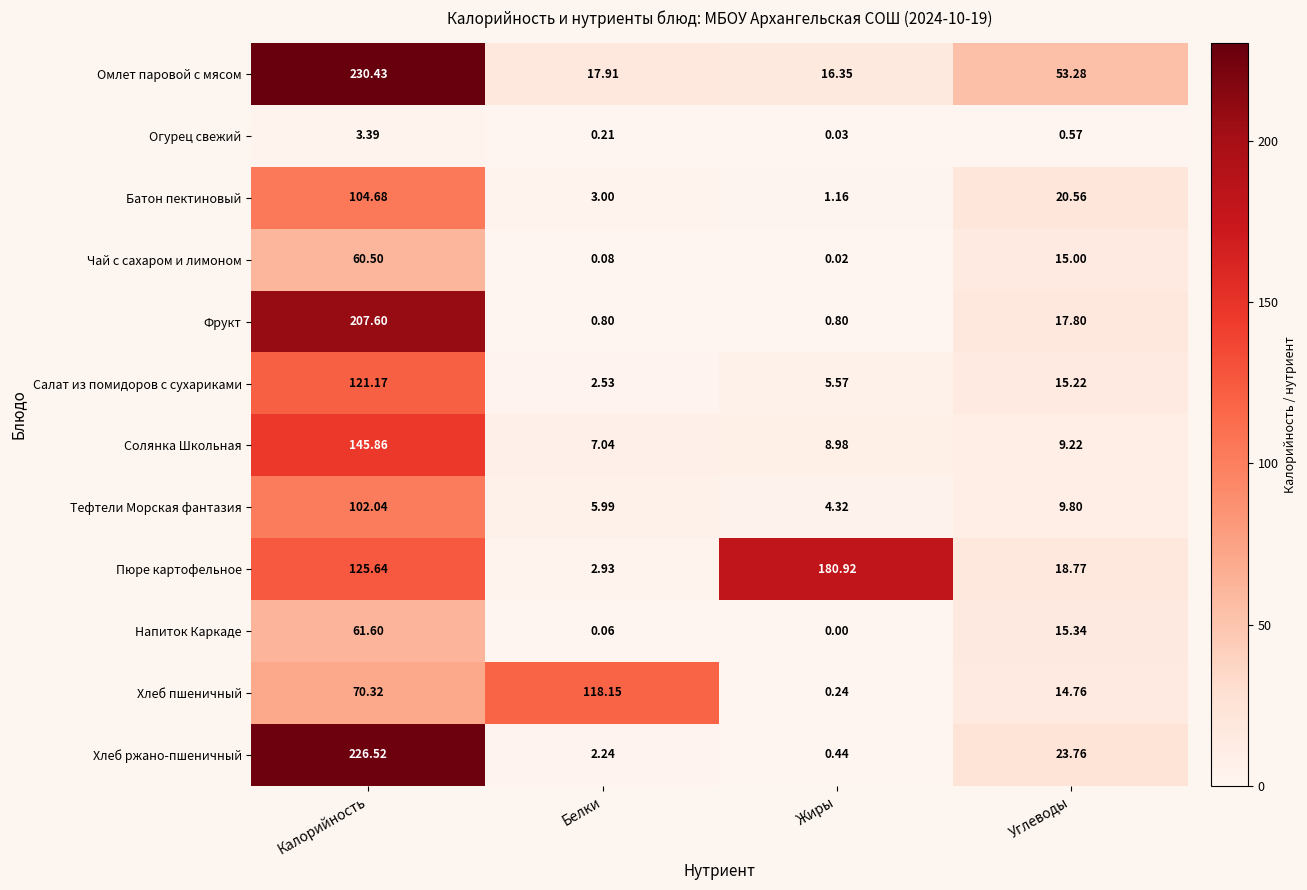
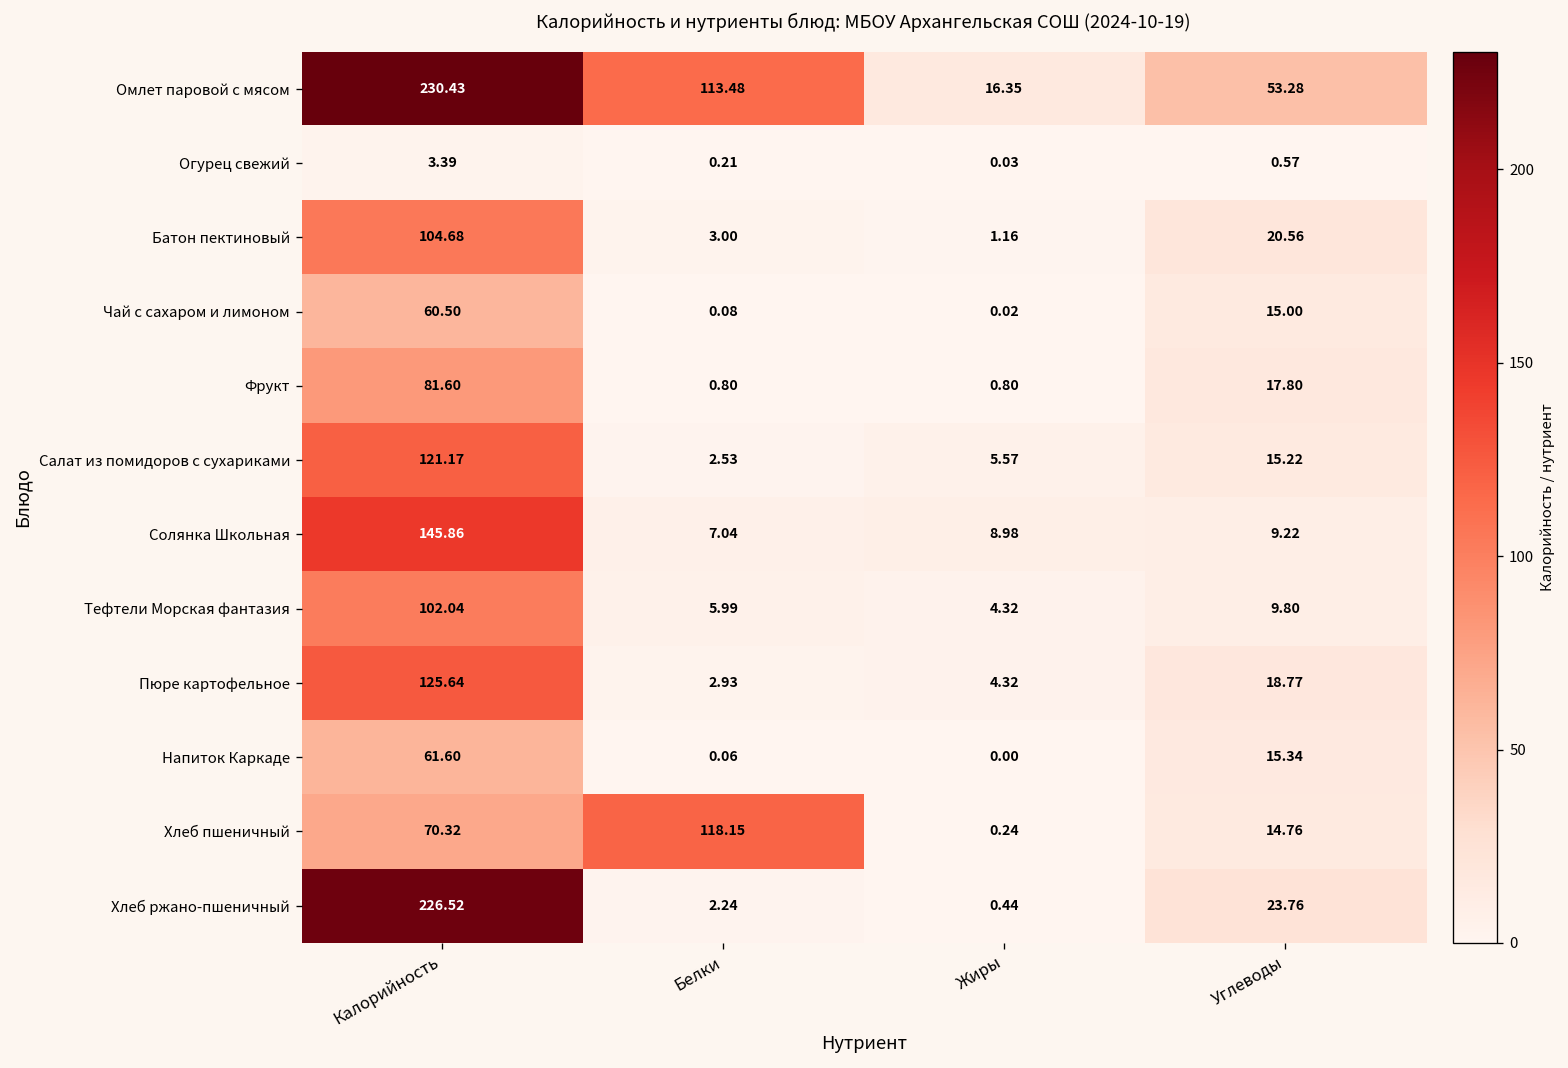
Омлет паровой с мясом, Белки: 17.91 -> 113.48
Фрукт, Калорийность: 207.60 -> 81.60
Пюре картофельное, Жиры: 180.92 -> 4.32
